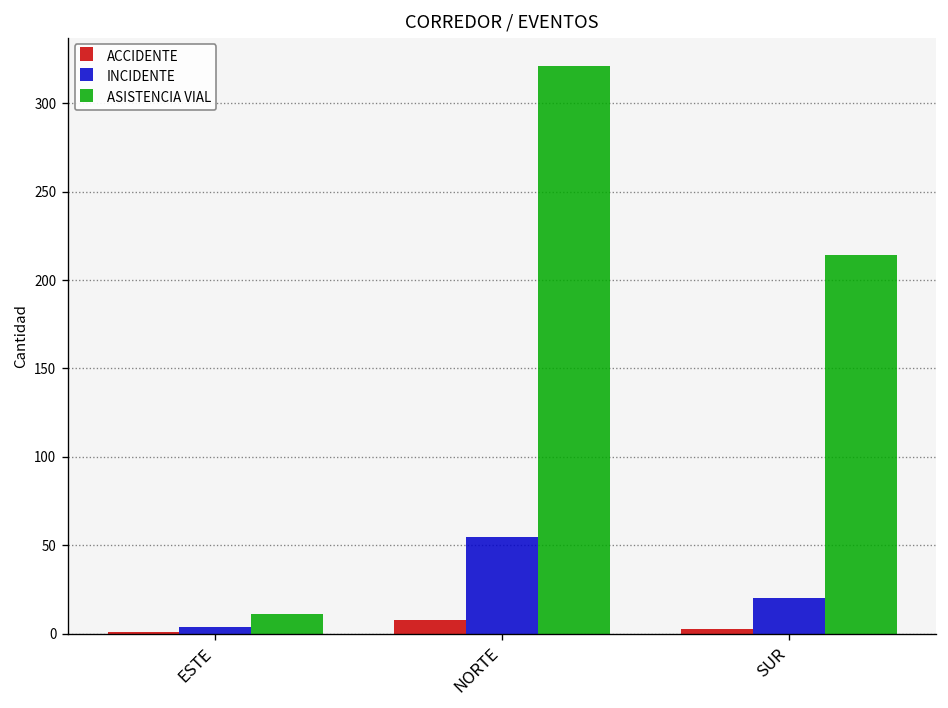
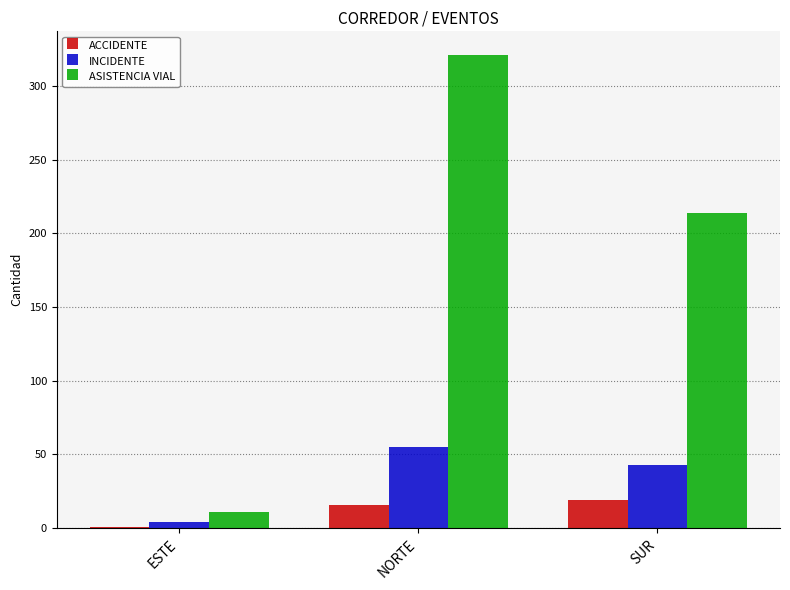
ACCIDENTE, NORTE: 8 -> 16
ACCIDENTE, SUR: 3 -> 19
INCIDENTE, SUR: 20 -> 43
